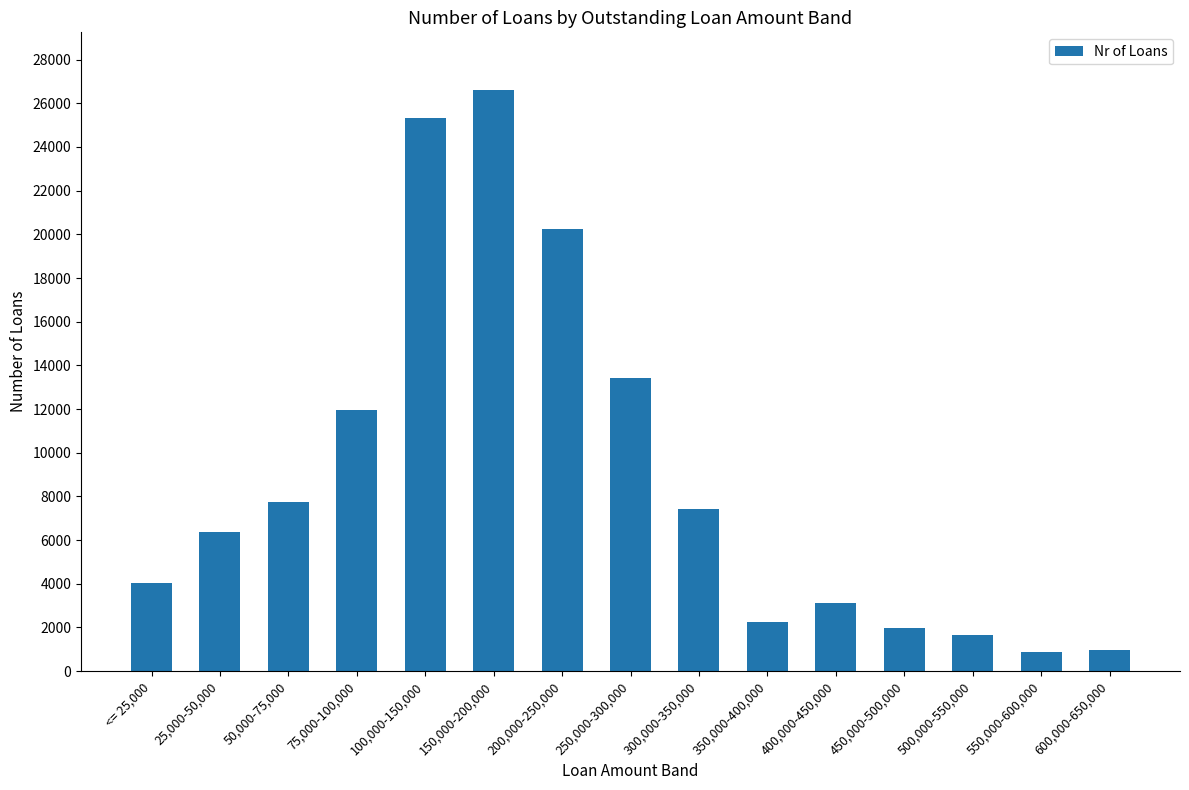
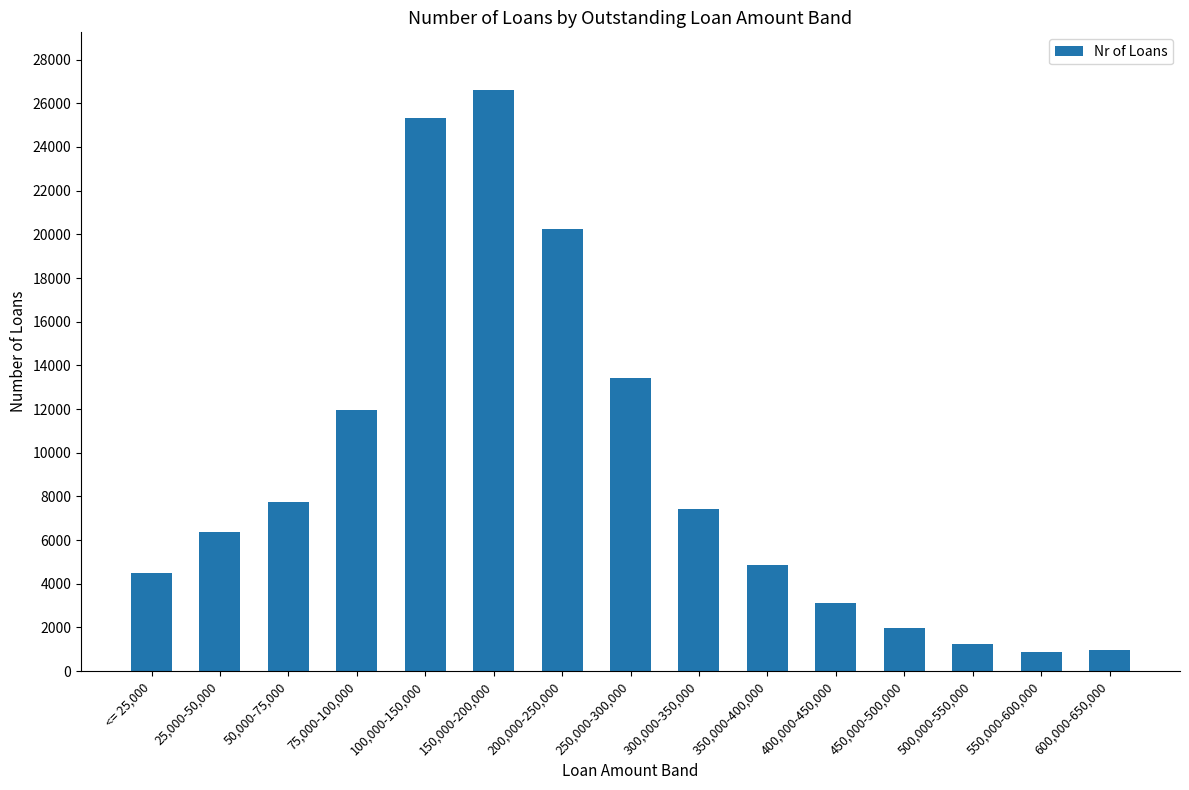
<= 25,000: 4000 -> 4500
350,000-400,000: 2300 -> 4800
500,000-550,000: 1700 -> 1200
